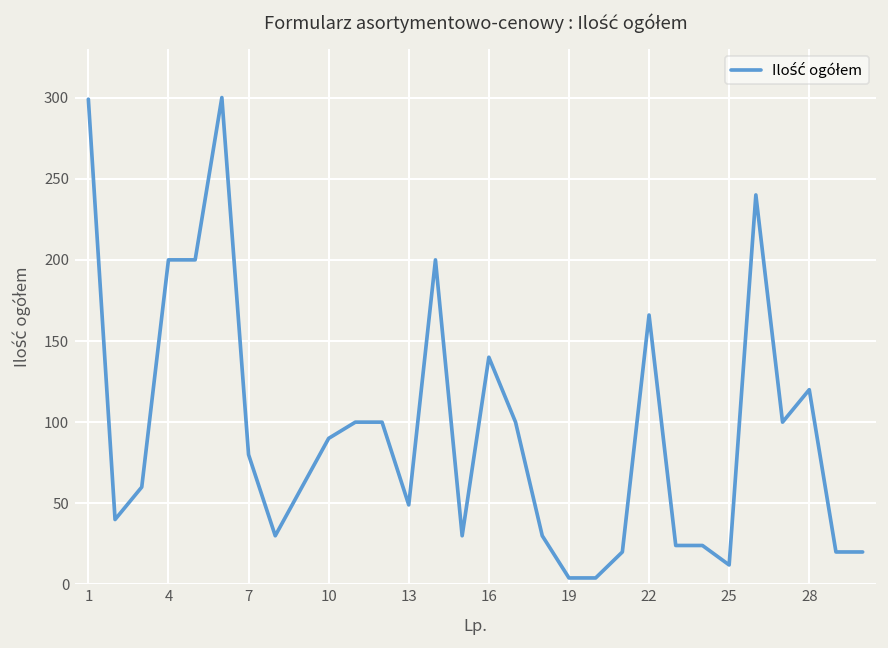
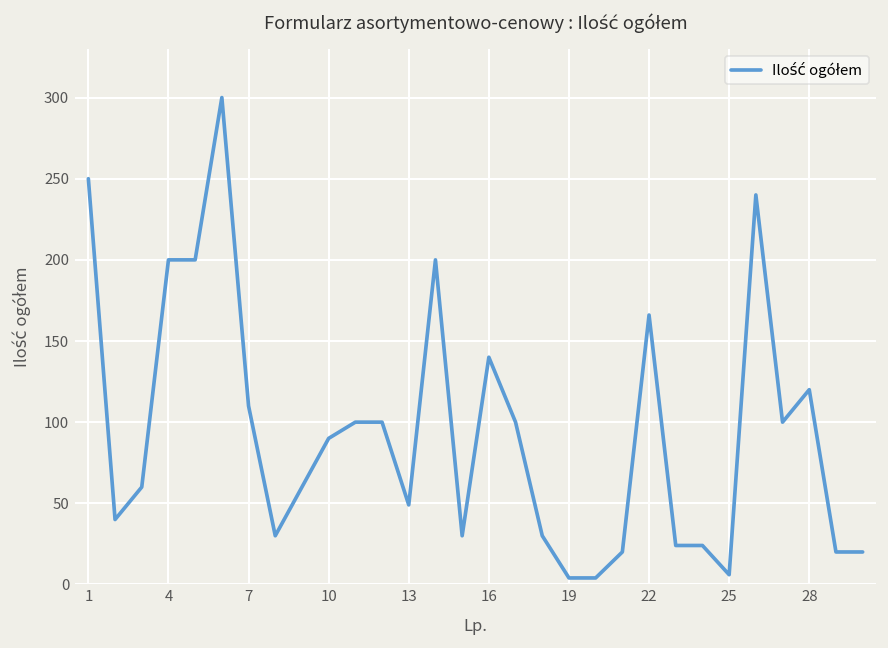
1: 299 -> 250
7: 80 -> 110
25: 12 -> 6
